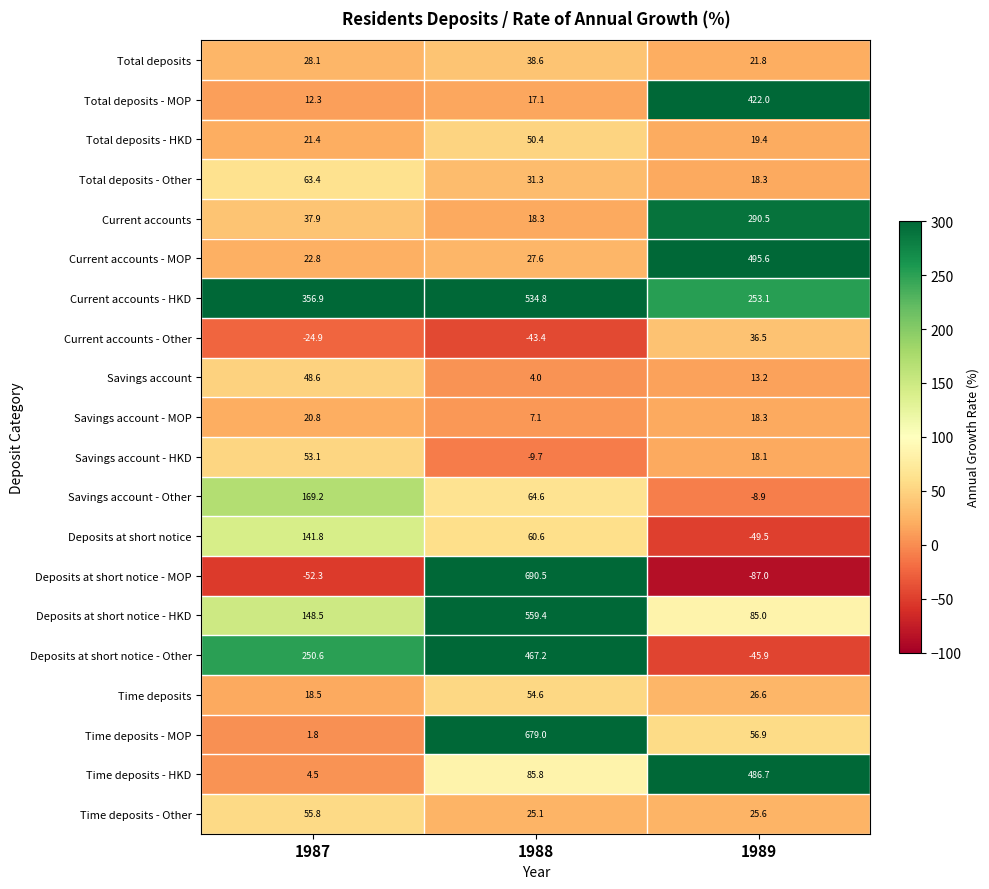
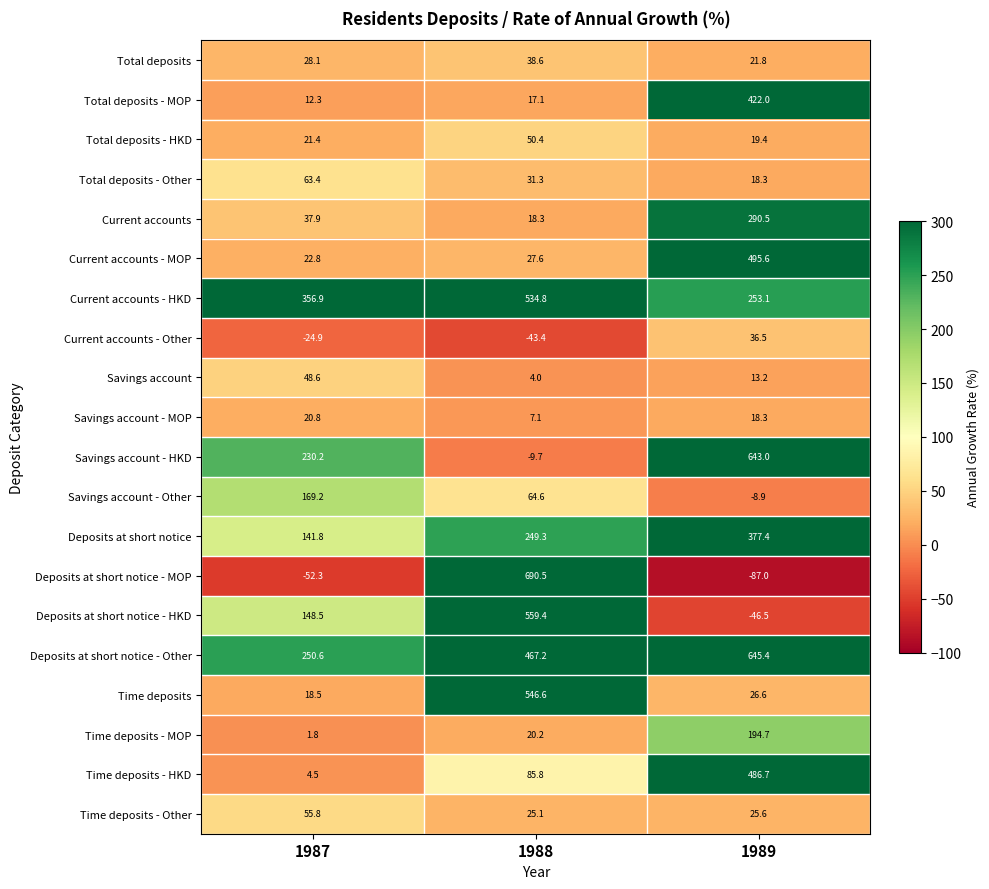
Savings account - HKD, 1987: 53.1 -> 230.2
Savings account - HKD, 1989: 18.1 -> 643.0
Deposits at short notice, 1988: 60.6 -> 249.3
Deposits at short notice, 1989: -49.5 -> 377.4
Deposits at short notice - HKD, 1989: 85.0 -> -46.5
Deposits at short notice - Other, 1989: -45.9 -> 645.4
Time deposits, 1988: 54.6 -> 546.6
Time deposits - MOP, 1988: 679.0 -> 20.2
Time deposits - MOP, 1989: 56.9 -> 194.7
